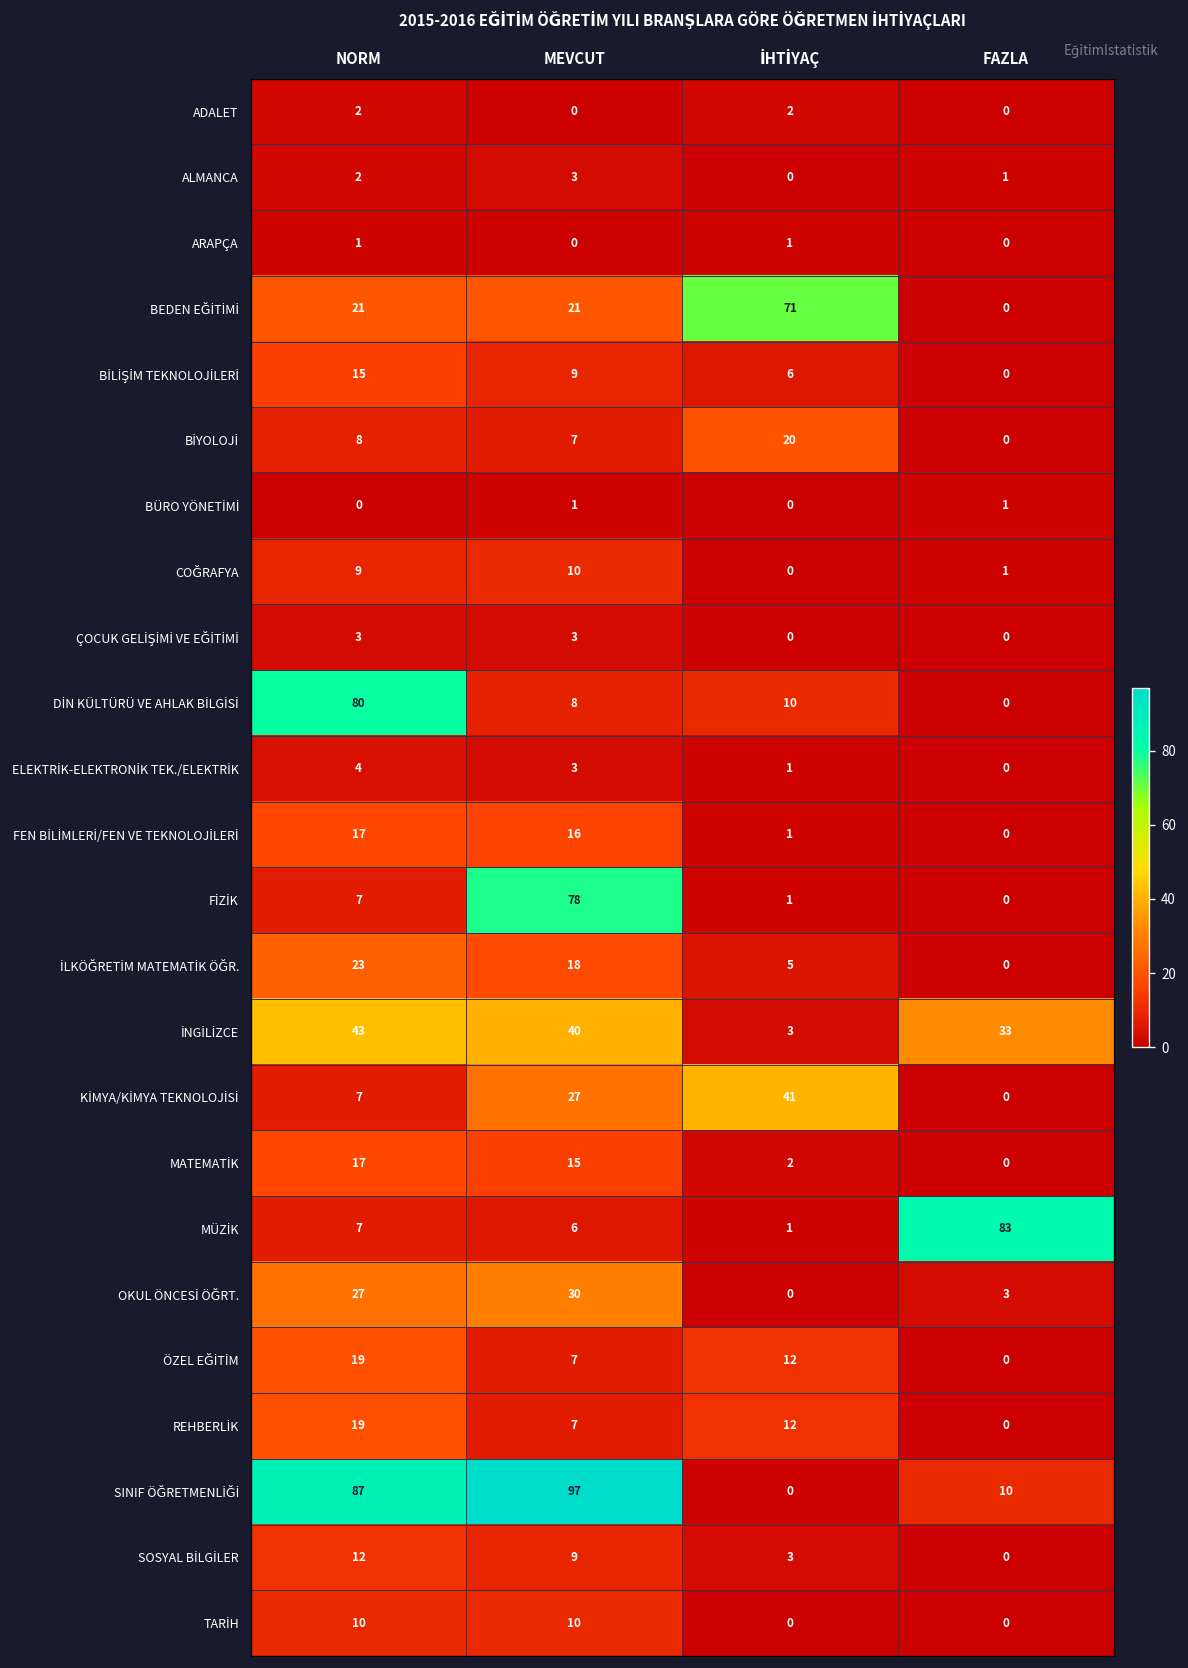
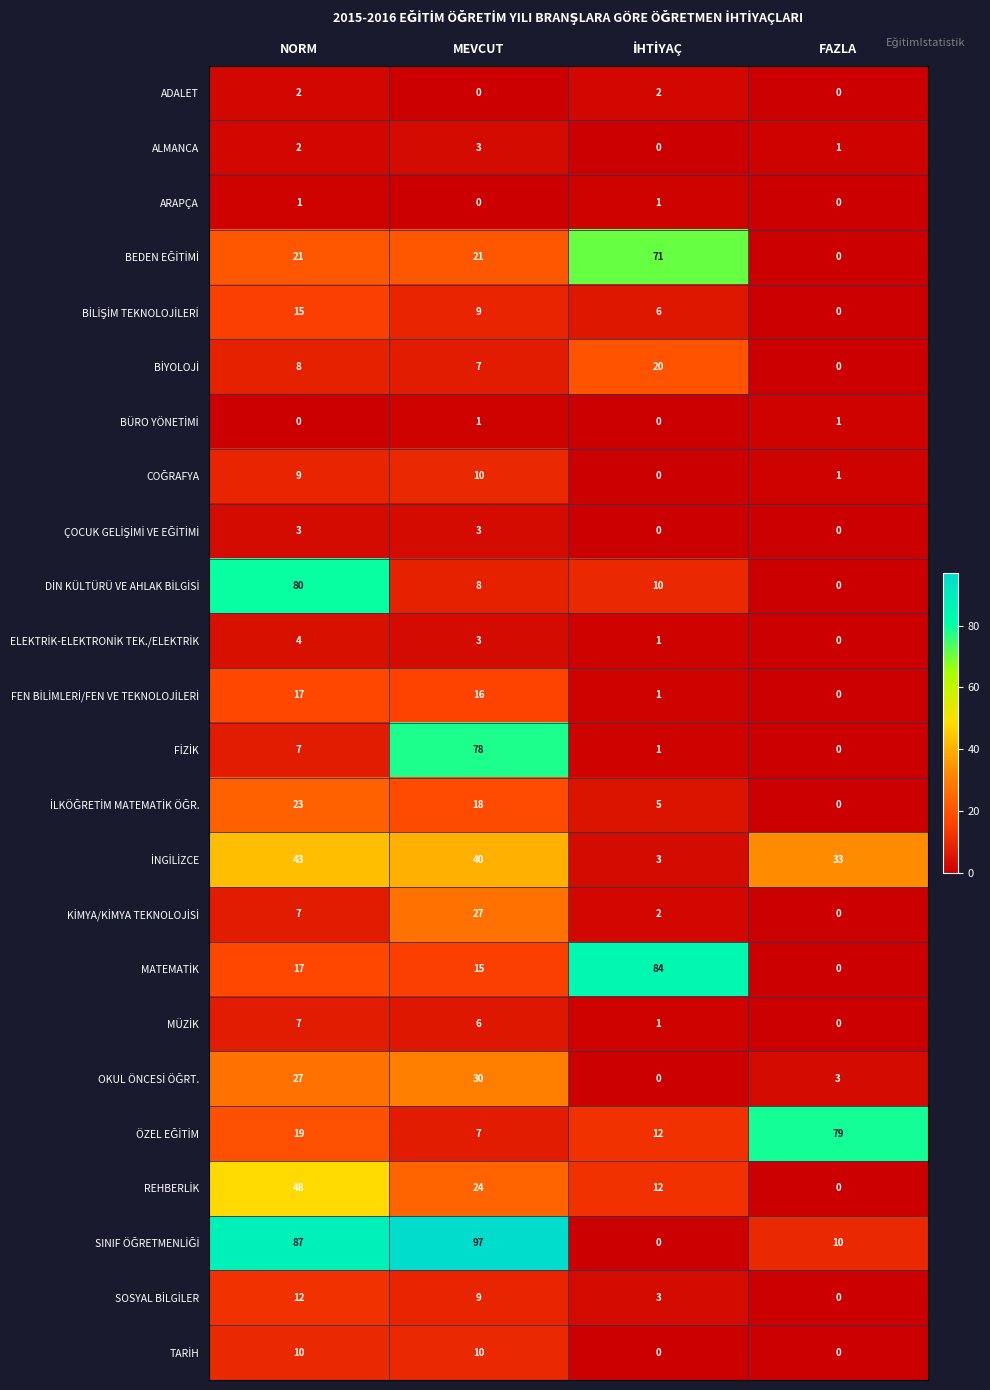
KİMYA/KİMYA TEKNOLOJİSİ, İHTİYAÇ: 41 -> 2
MATEMATİK, İHTİYAÇ: 2 -> 84
MÜZİK, FAZLA: 83 -> 0
ÖZEL EĞİTİM, FAZLA: 0 -> 79
REHBERLİK, NORM: 19 -> 48
REHBERLİK, MEVCUT: 7 -> 24
